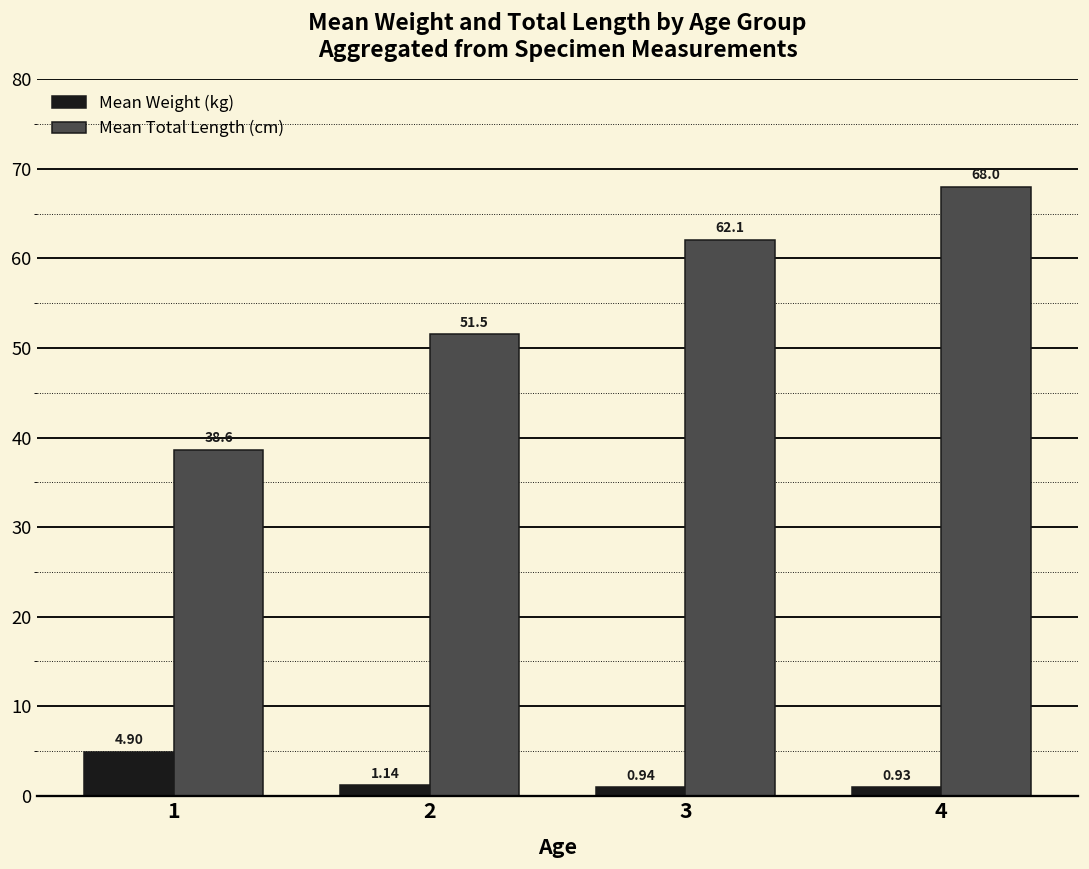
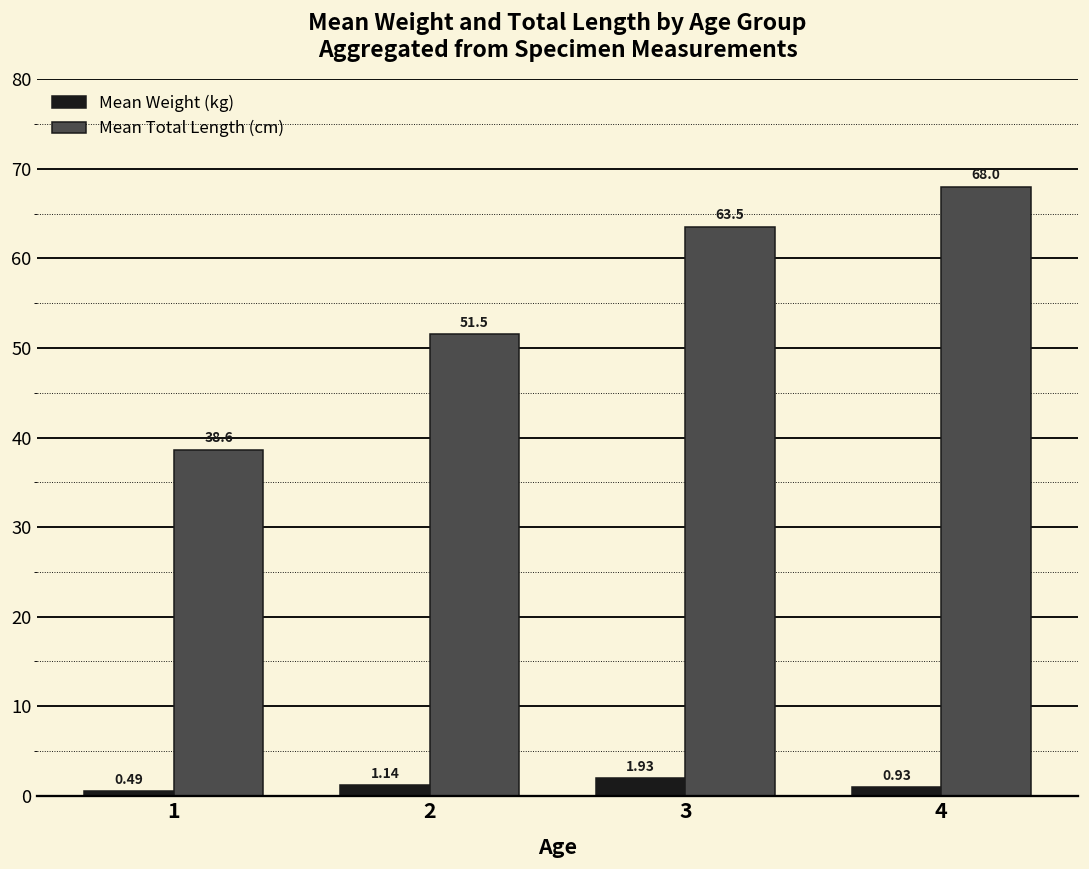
Mean Weight (kg), 1: 4.90 -> 0.49
Mean Weight (kg), 3: 0.94 -> 1.93
Mean Total Length (cm), 3: 62.1 -> 63.5
